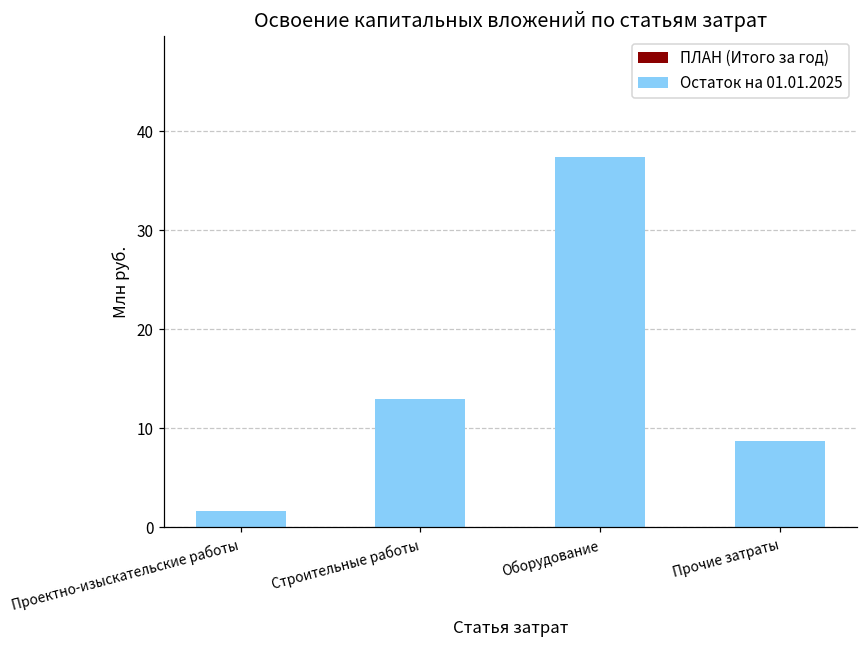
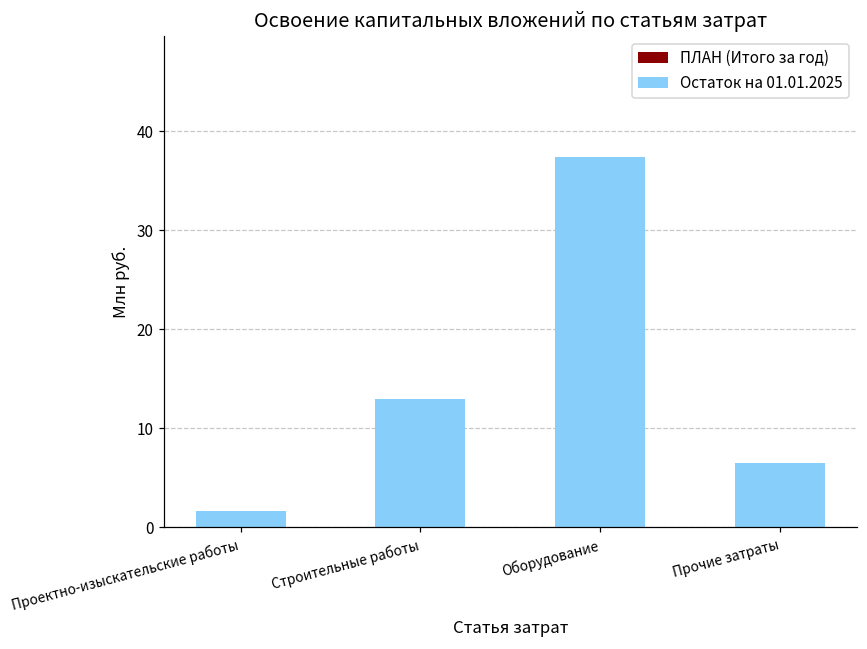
Остаток на 01.01.2025, Прочие затраты: 9 -> 7
